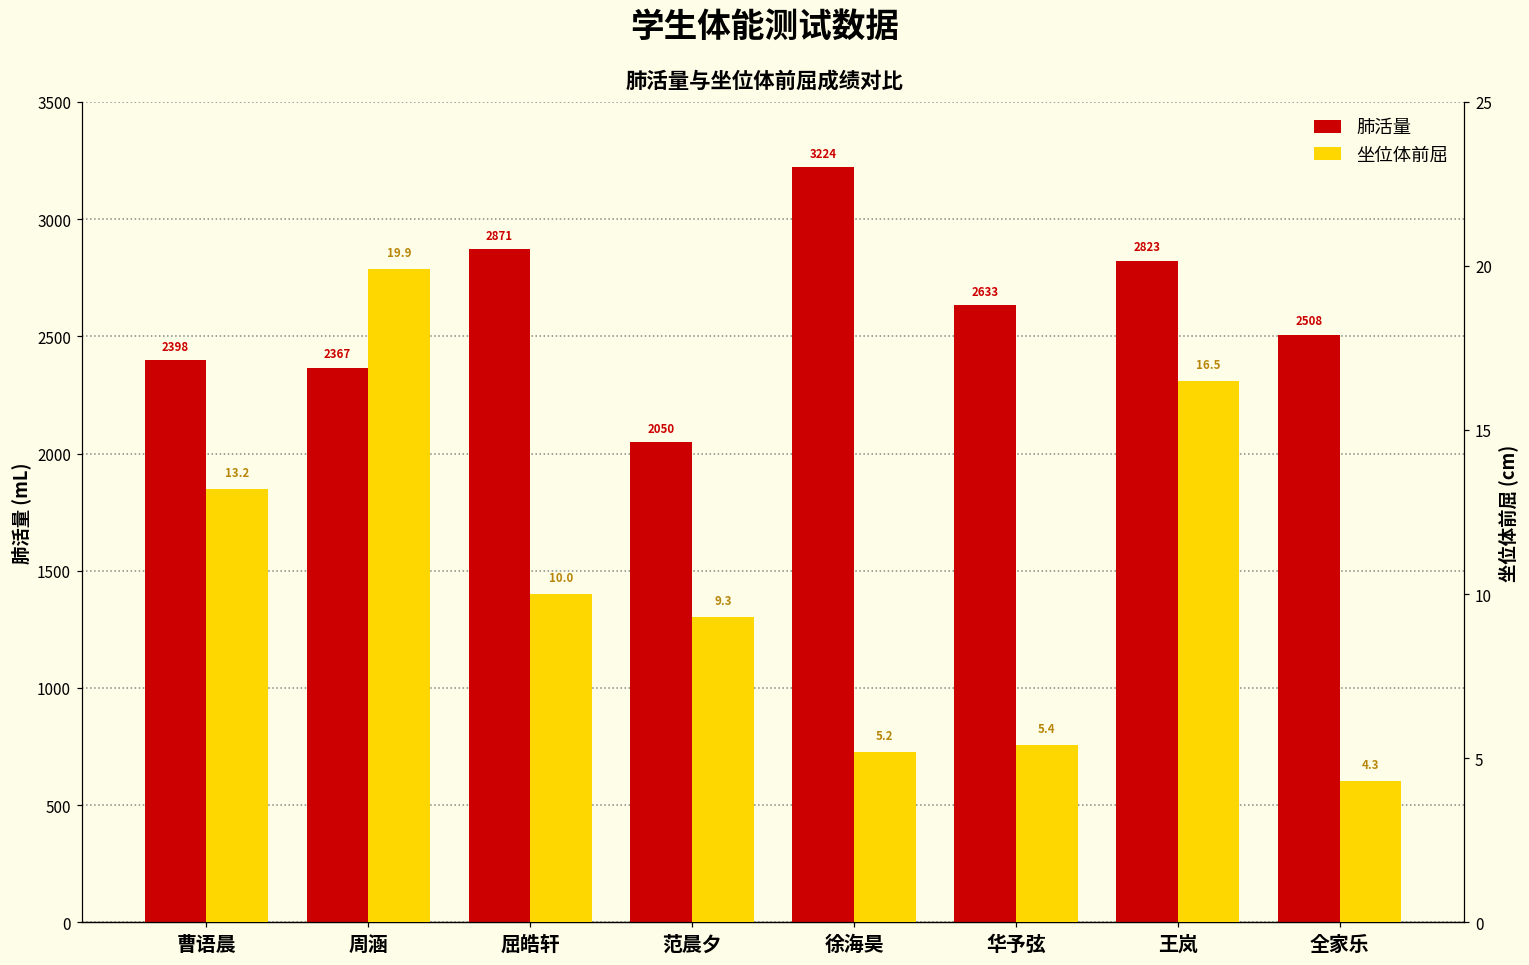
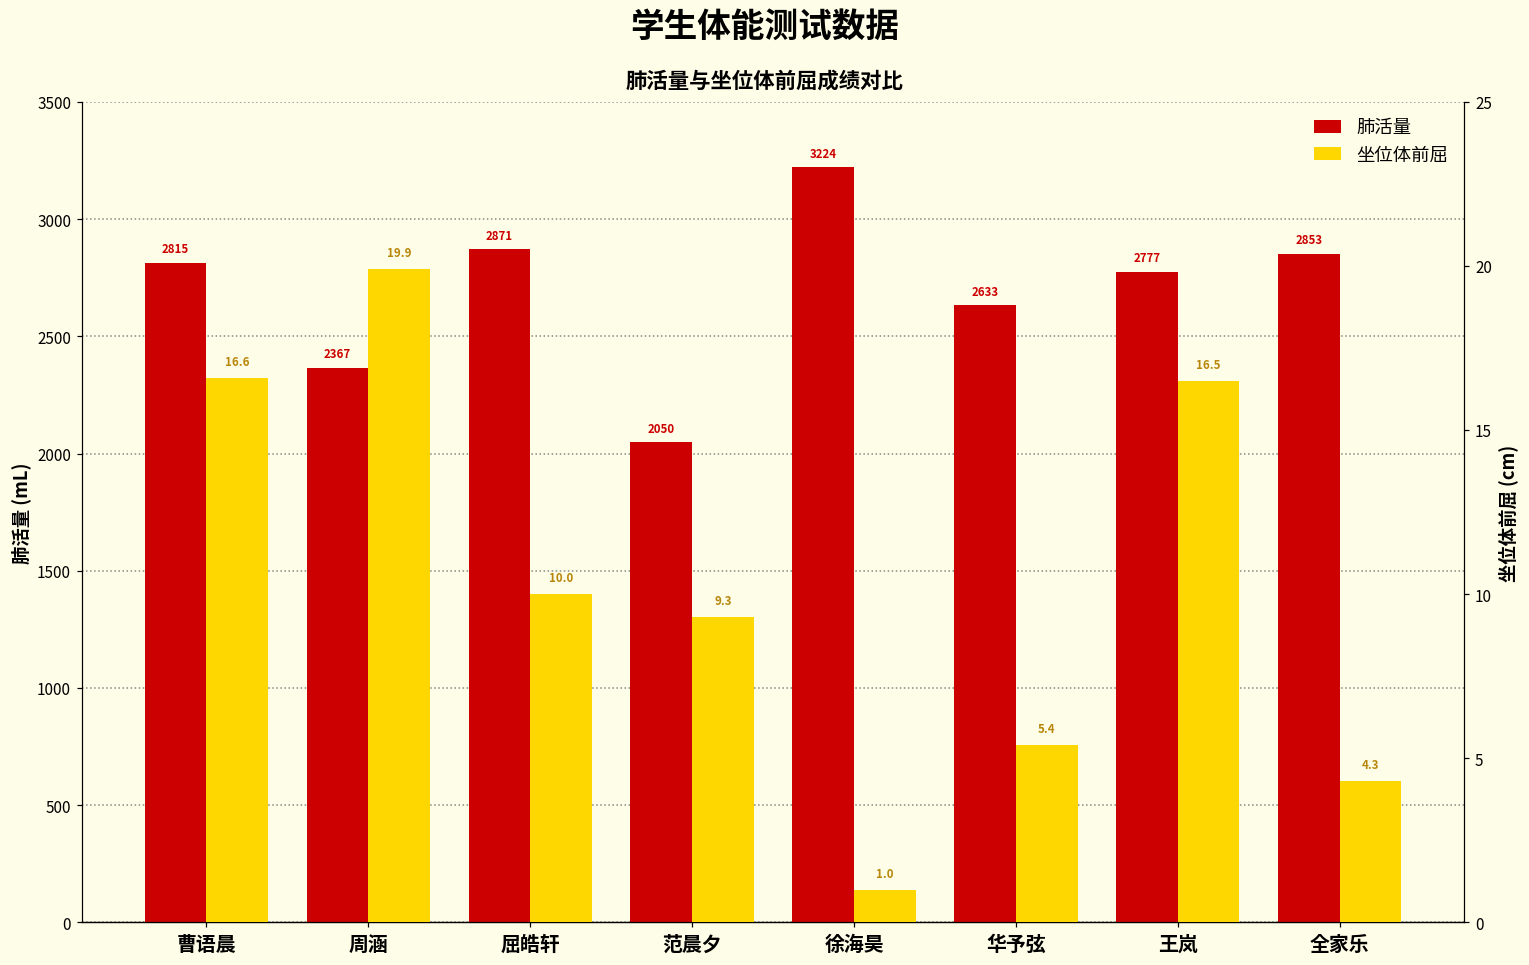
肺活量, 曹语晨: 2398 -> 2815
肺活量, 王岚: 2823 -> 2777
肺活量, 全家乐: 2508 -> 2853
坐位体前屈, 曹语晨: 13.2 -> 16.6
坐位体前屈, 徐海昊: 5.2 -> 1.0
